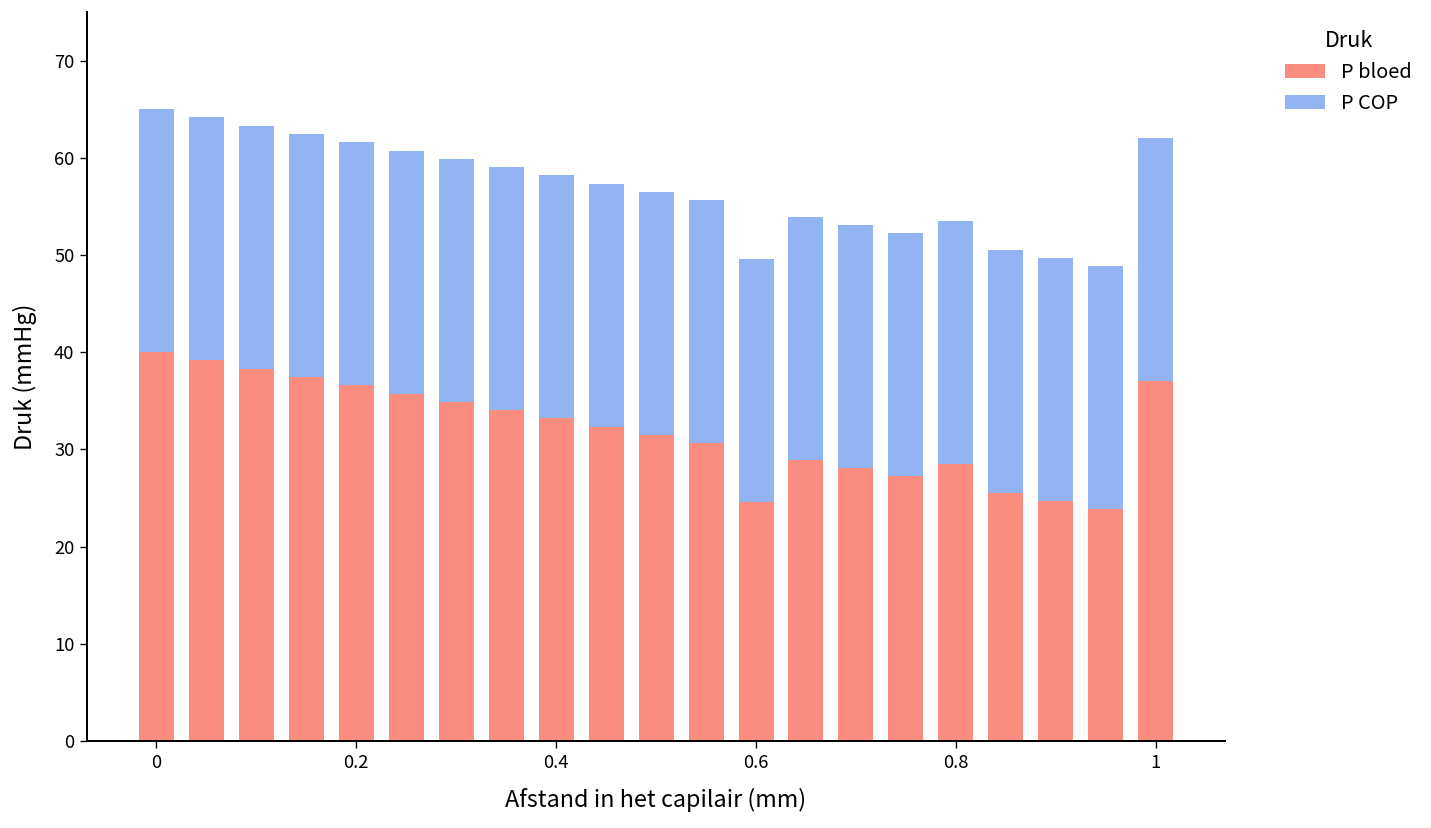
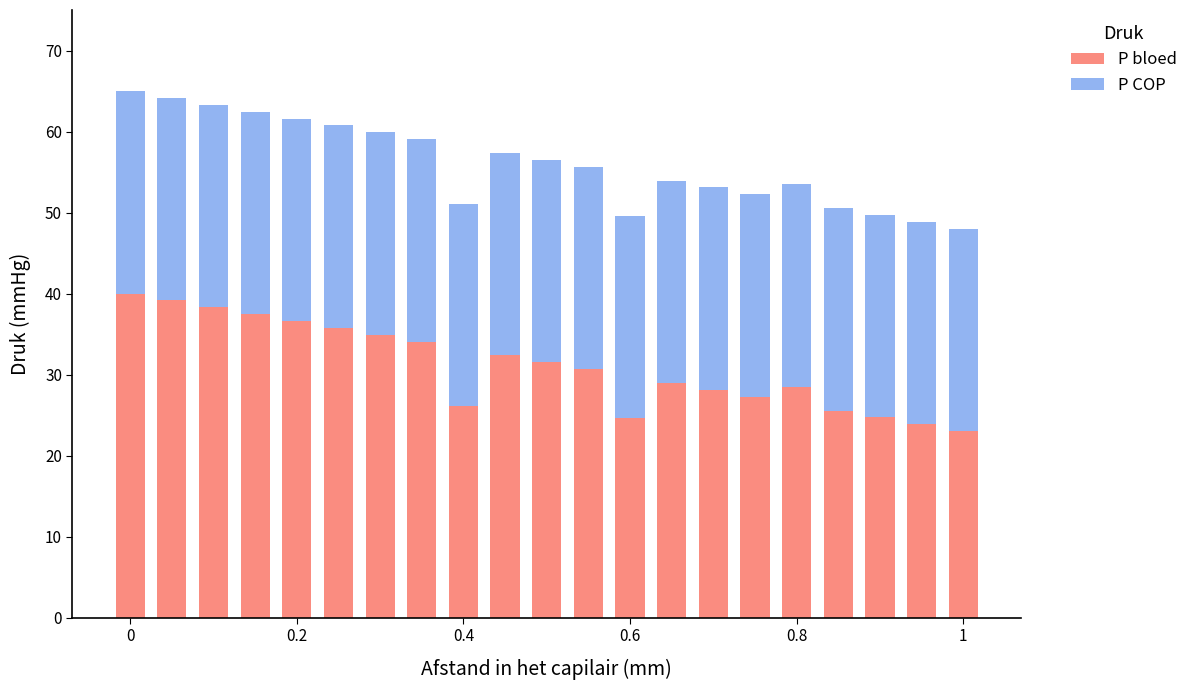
P bloed, 0.4: 33 -> 26
P bloed, 1: 37 -> 23
